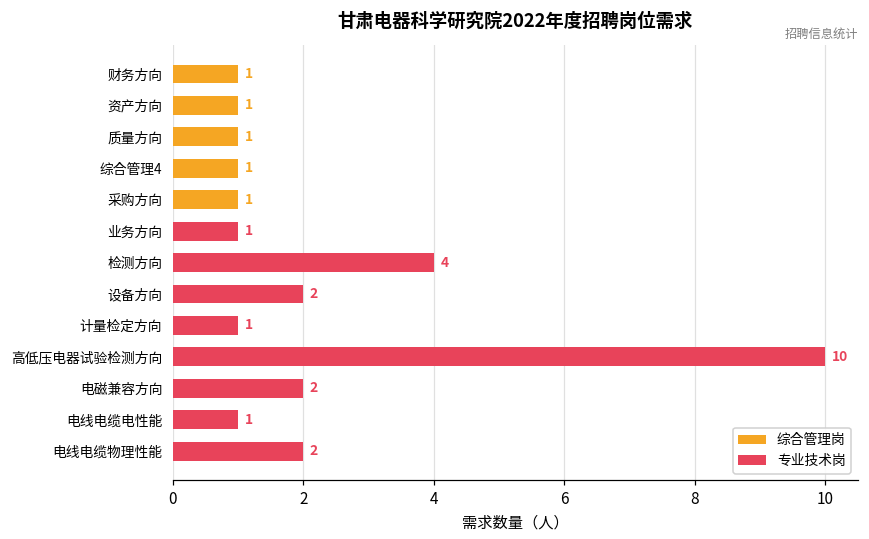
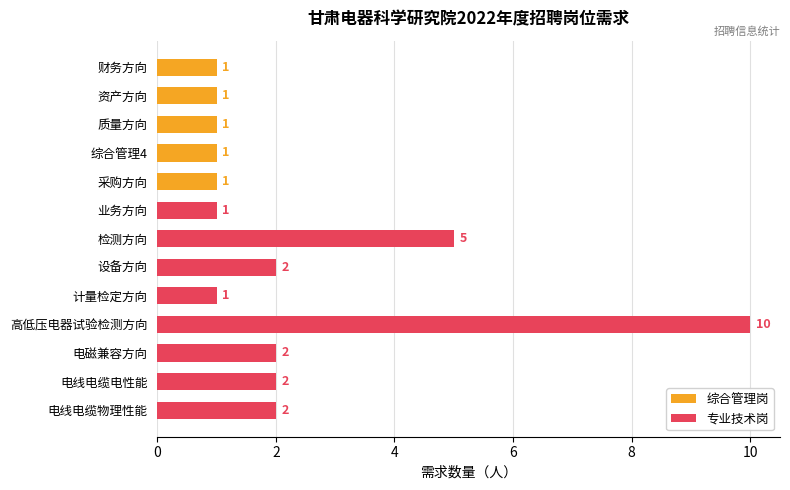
专业技术岗, 检测方向: 4 -> 5
专业技术岗, 电线电缆电性能: 1 -> 2
